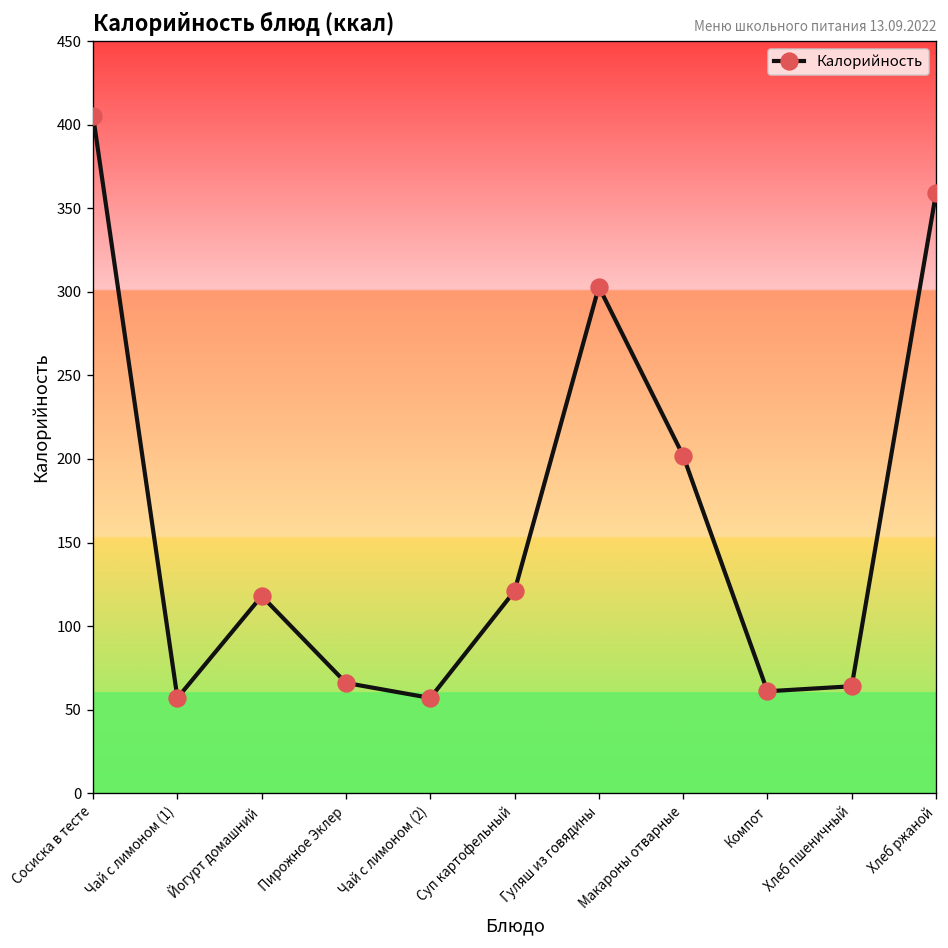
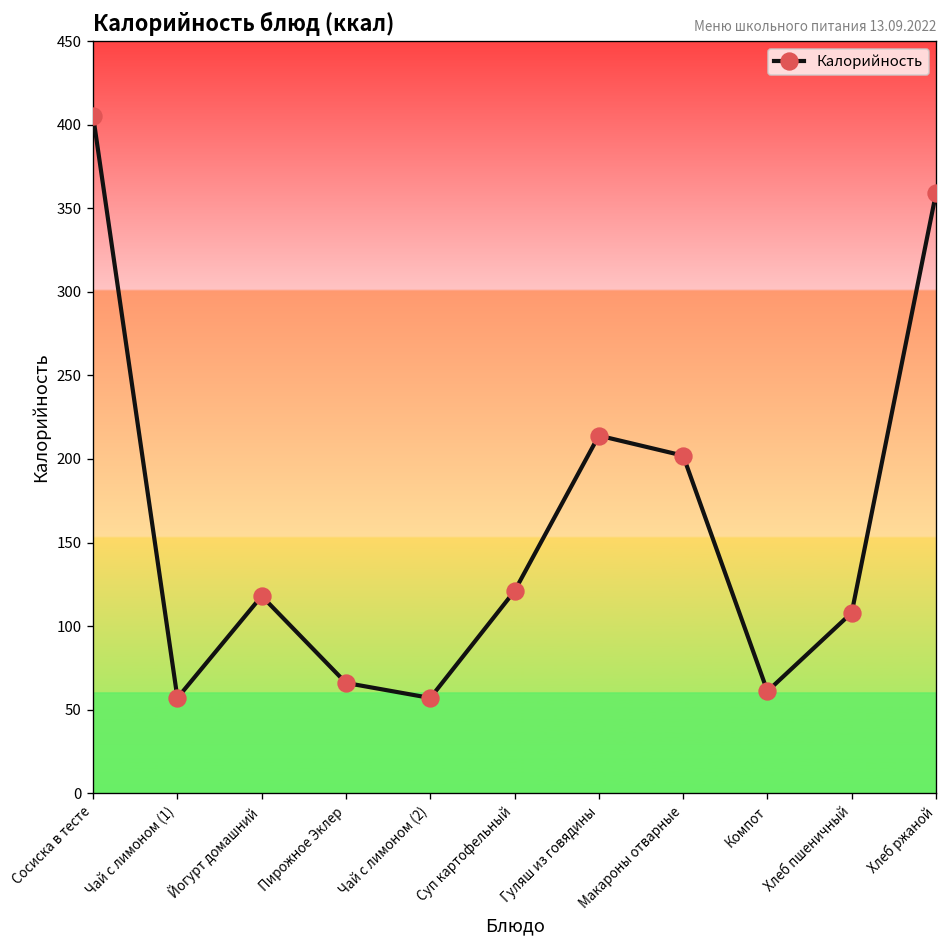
Гуляш из говядины: 303 -> 214
Хлеб пшеничный: 64 -> 108
